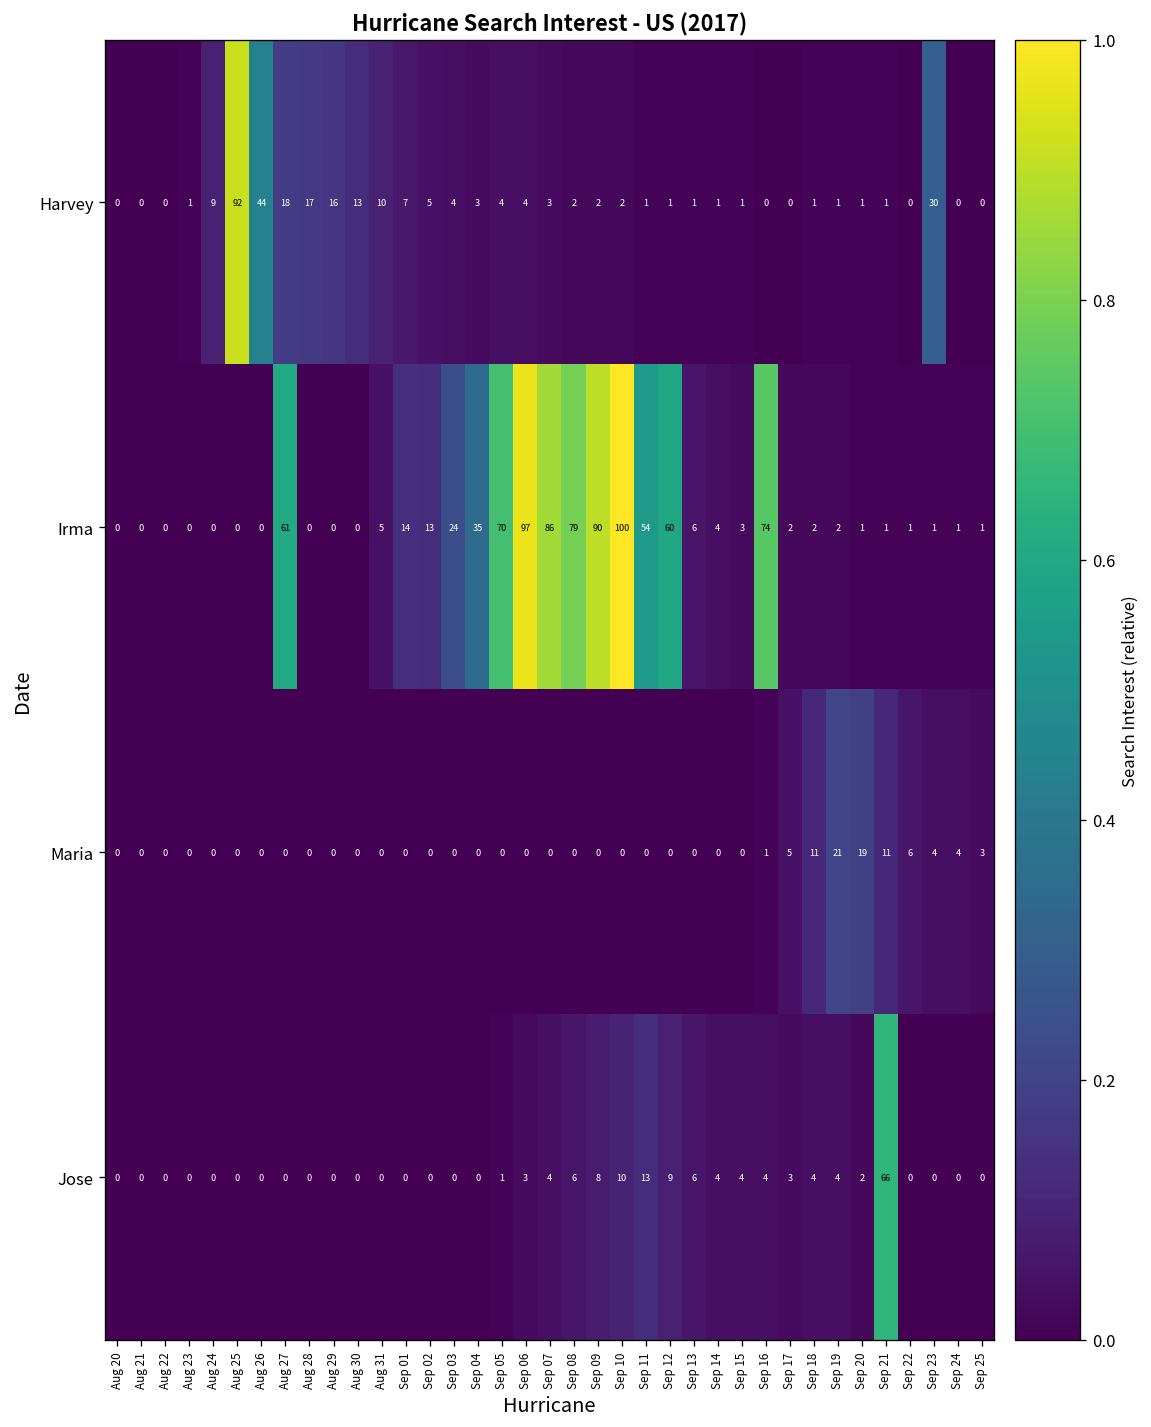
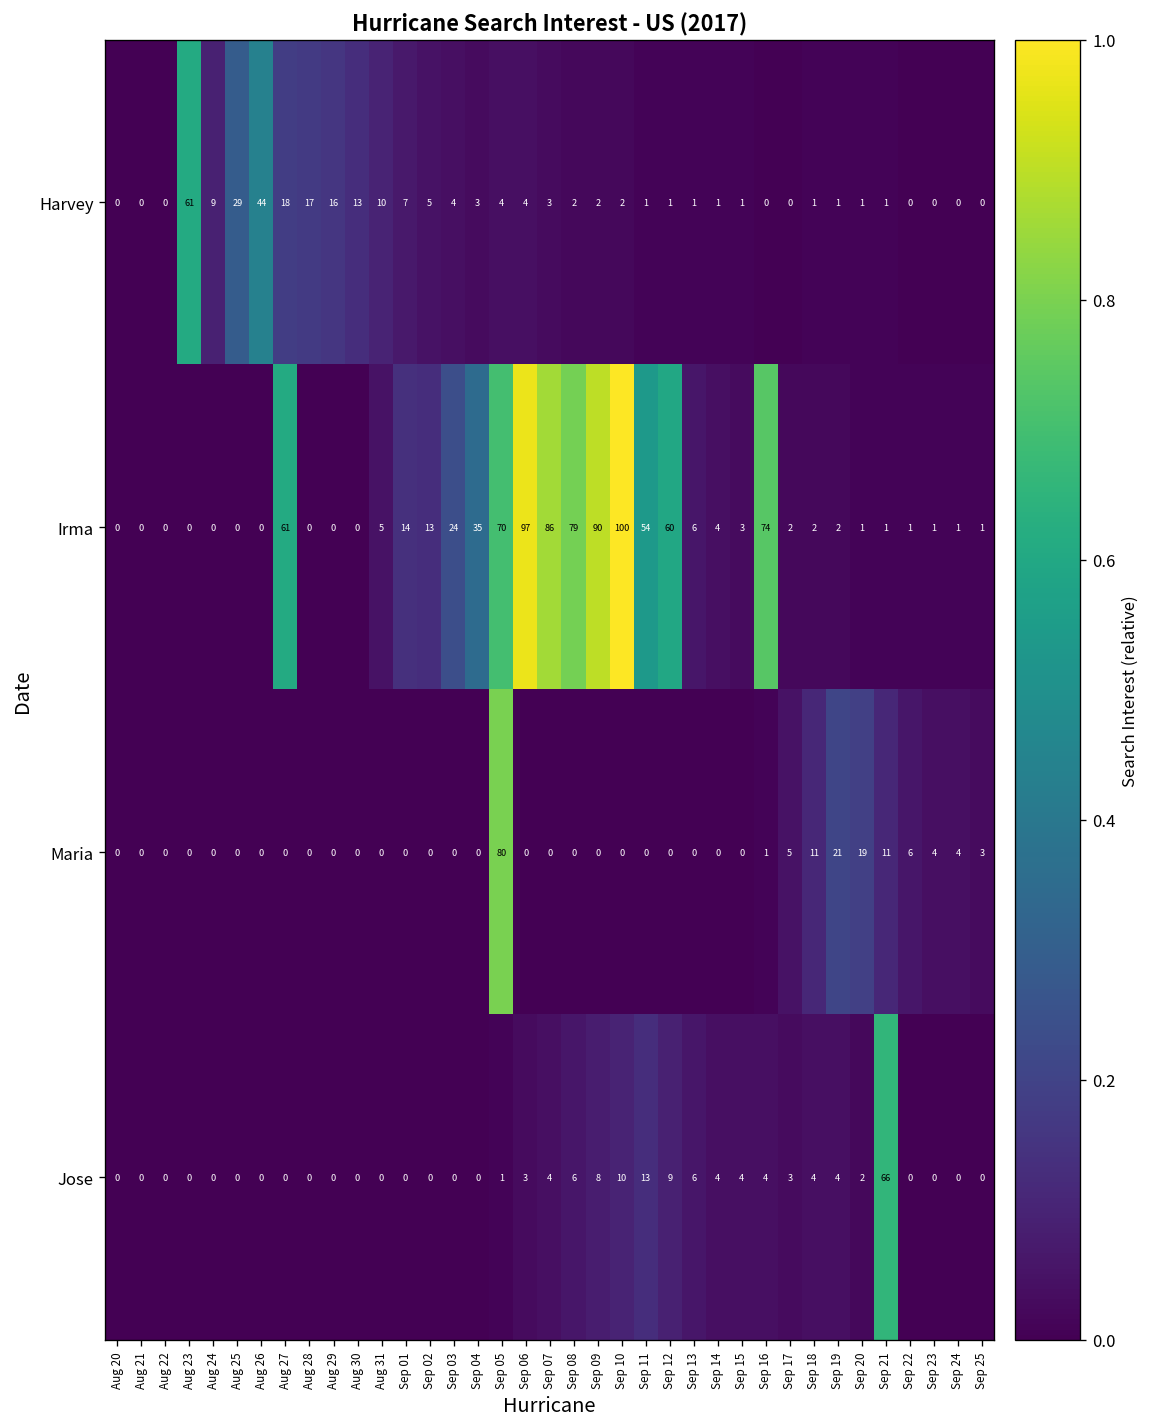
Harvey, Aug 23: 1 -> 61
Harvey, Aug 25: 92 -> 29
Harvey, Sep 23: 30 -> 0
Maria, Sep 05: 0 -> 80
